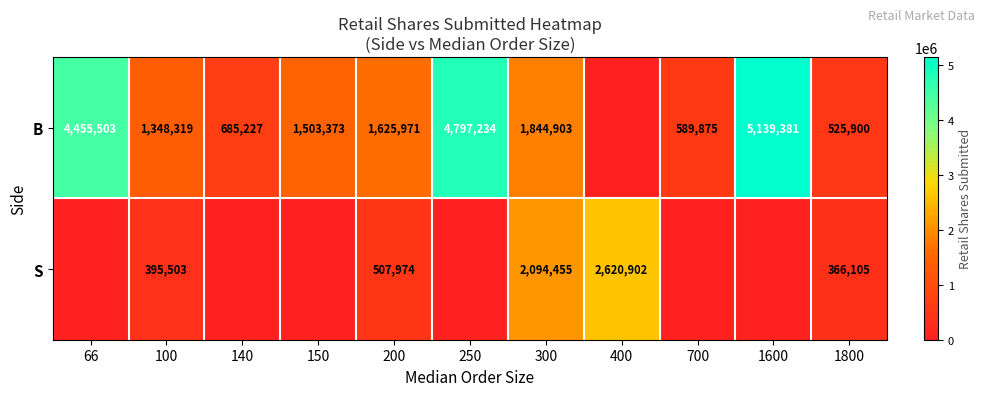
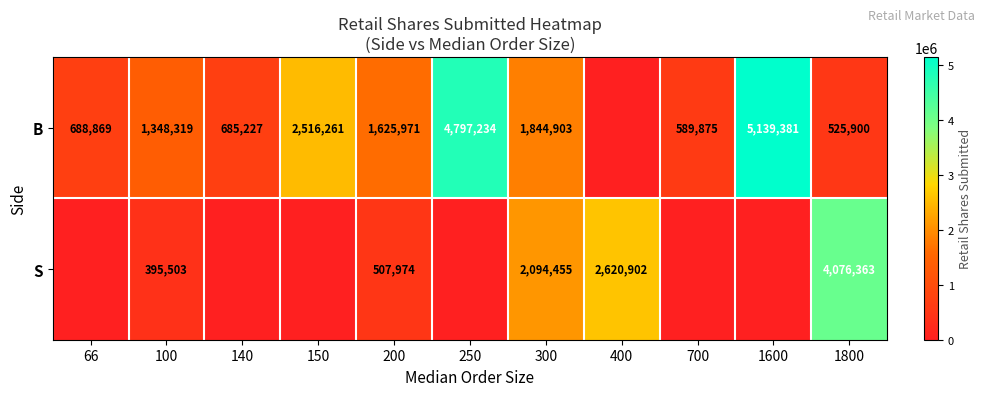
B, 66: 4,455,503 -> 688,869
B, 150: 1,503,373 -> 2,516,261
S, 1800: 366,105 -> 4,076,363
